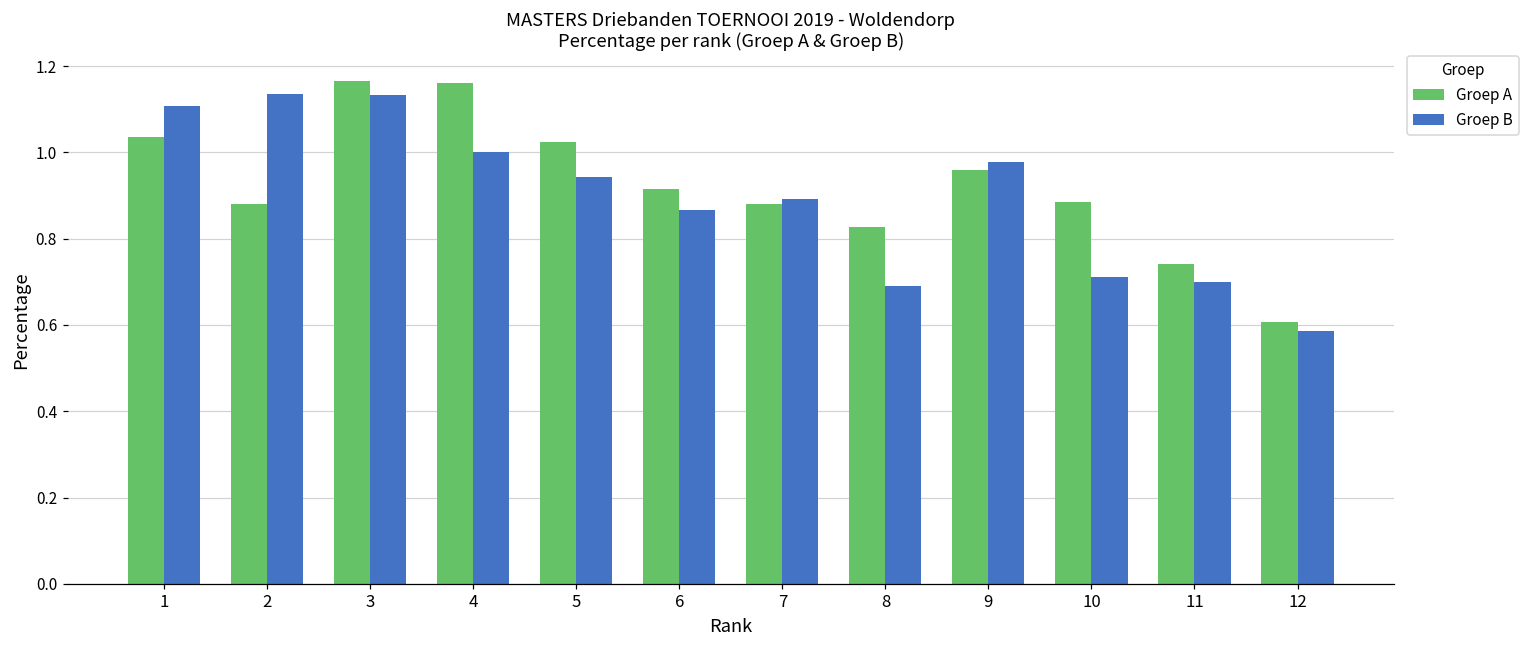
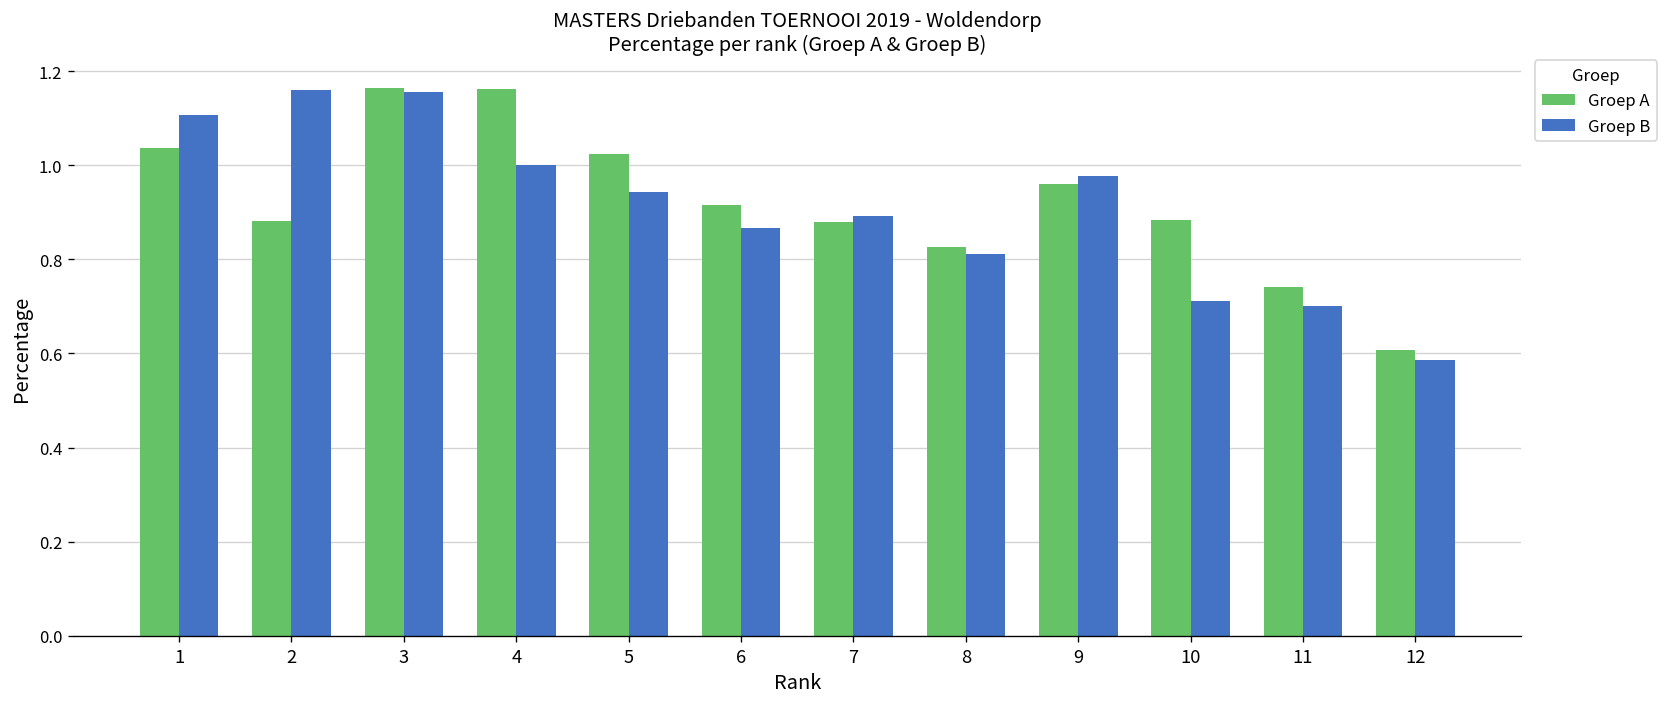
Groep B, 2: 1.13 -> 1.16
Groep B, 3: 1.13 -> 1.16
Groep B, 8: 0.69 -> 0.81
